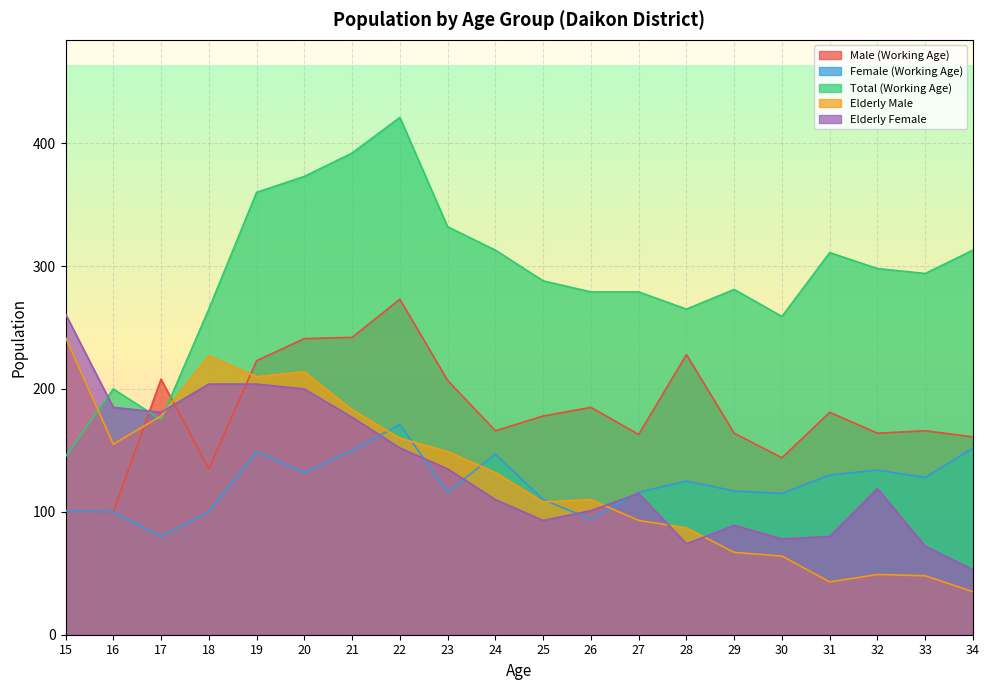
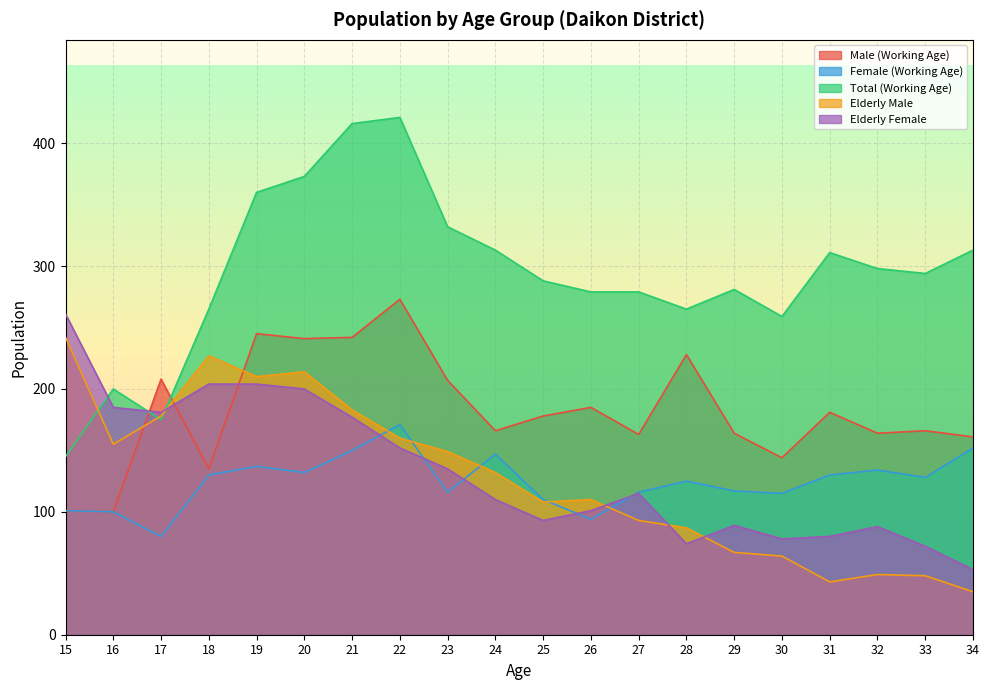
Female (Working Age), 18: 100 -> 130
Male (Working Age), 19: 223 -> 245
Female (Working Age), 19: 149 -> 137
Total (Working Age), 21: 392 -> 416
Elderly Female, 32: 119 -> 88
